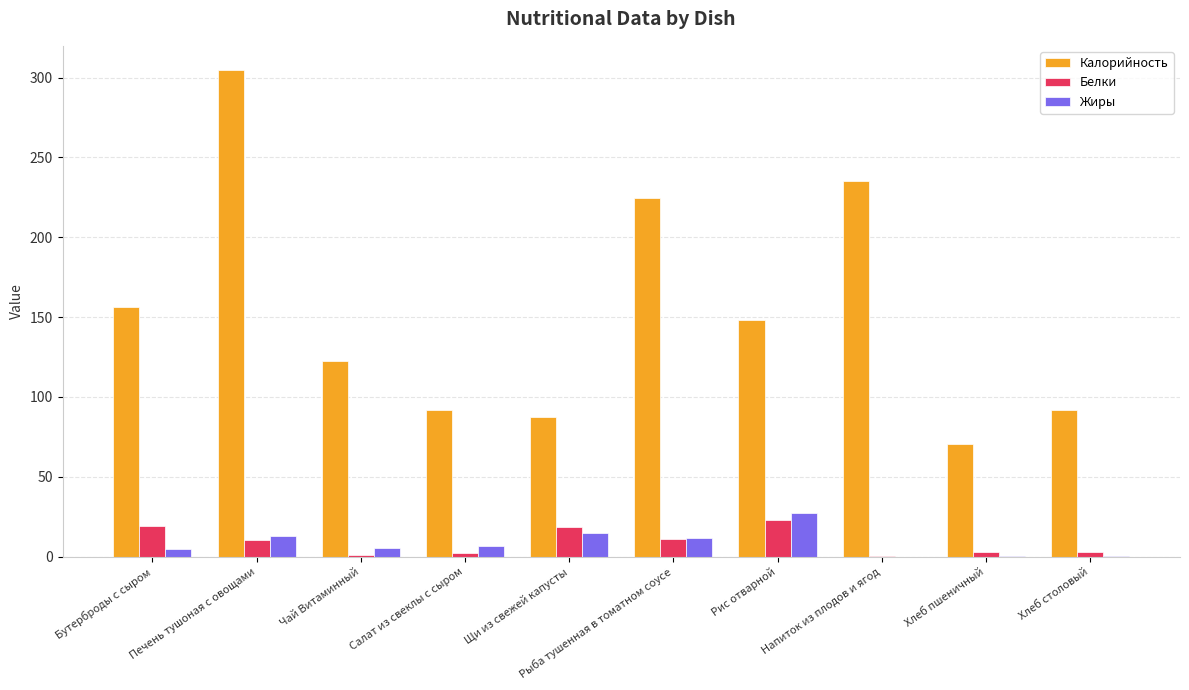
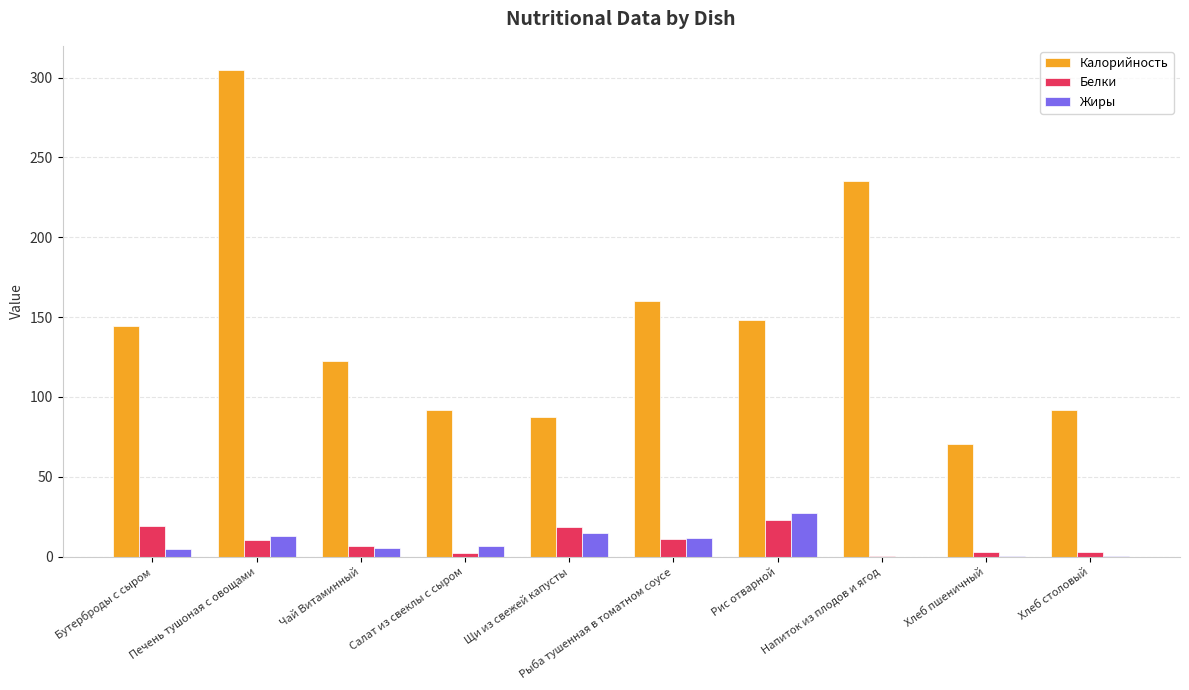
Калорийность, Бутерброды с сыром: 157 -> 145
Белки, Чай Витаминный: 1 -> 7
Калорийность, Рыба тушенная в томатном соусе: 225 -> 160
